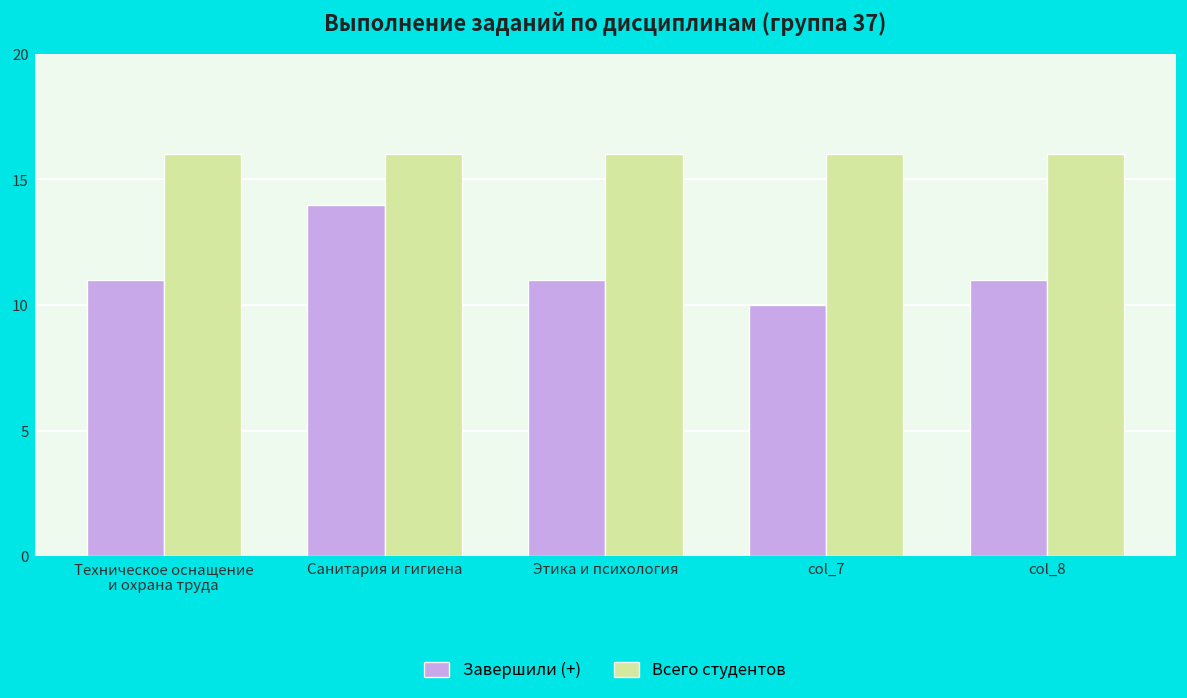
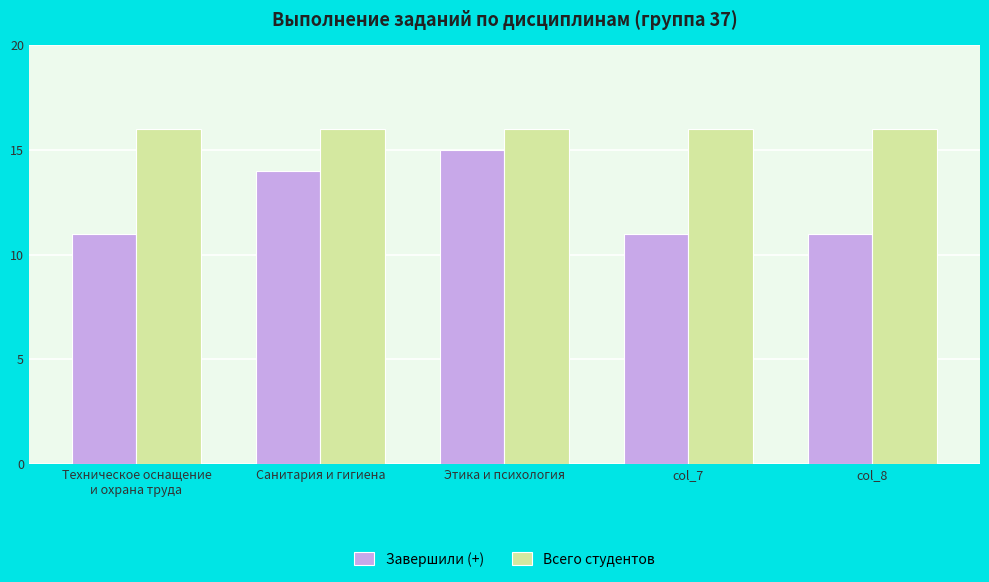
Завершили (+), Этика и психология: 11 -> 15
Завершили (+), col_7: 10 -> 11
